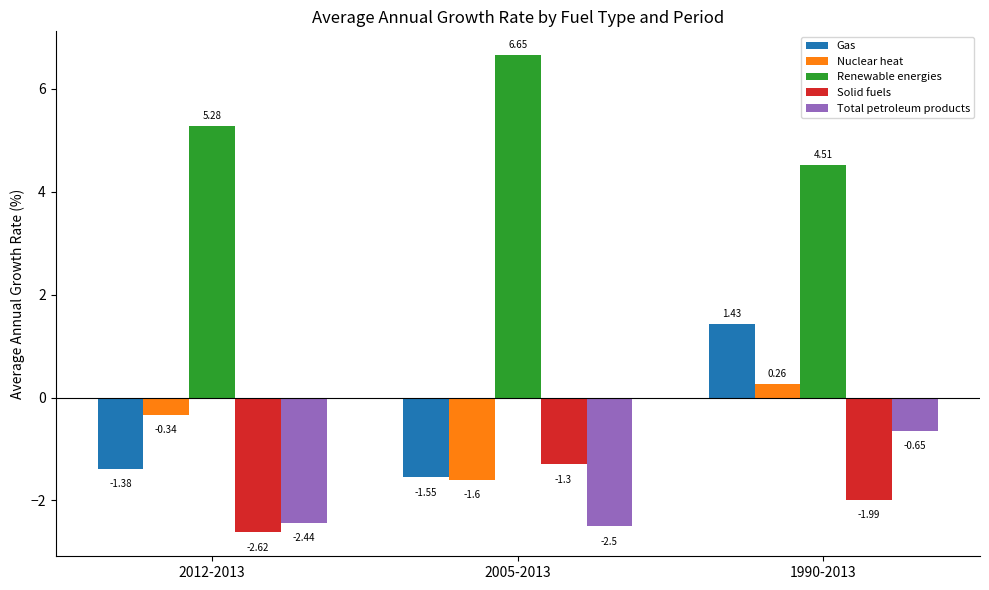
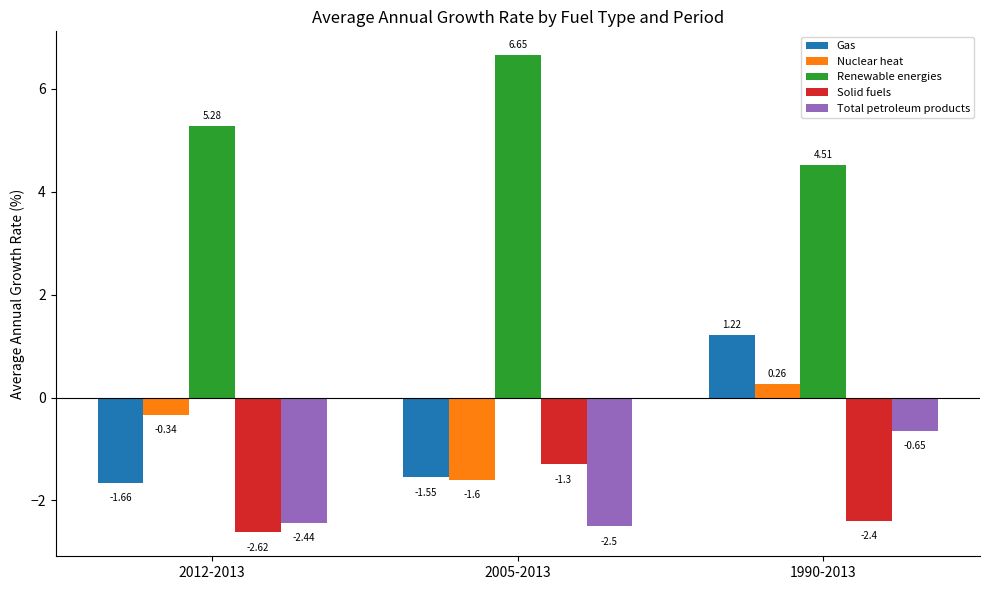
Gas, 2012-2013: -1.38 -> -1.66
Gas, 1990-2013: 1.43 -> 1.22
Solid fuels, 1990-2013: -1.99 -> -2.4
